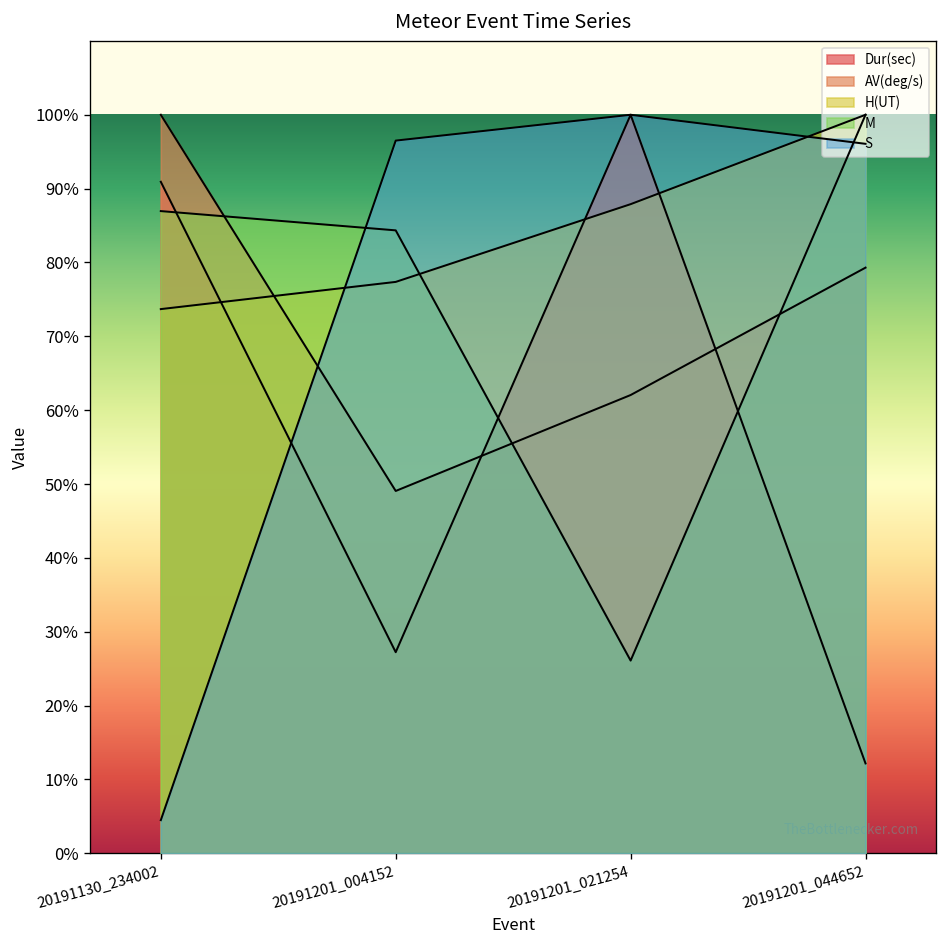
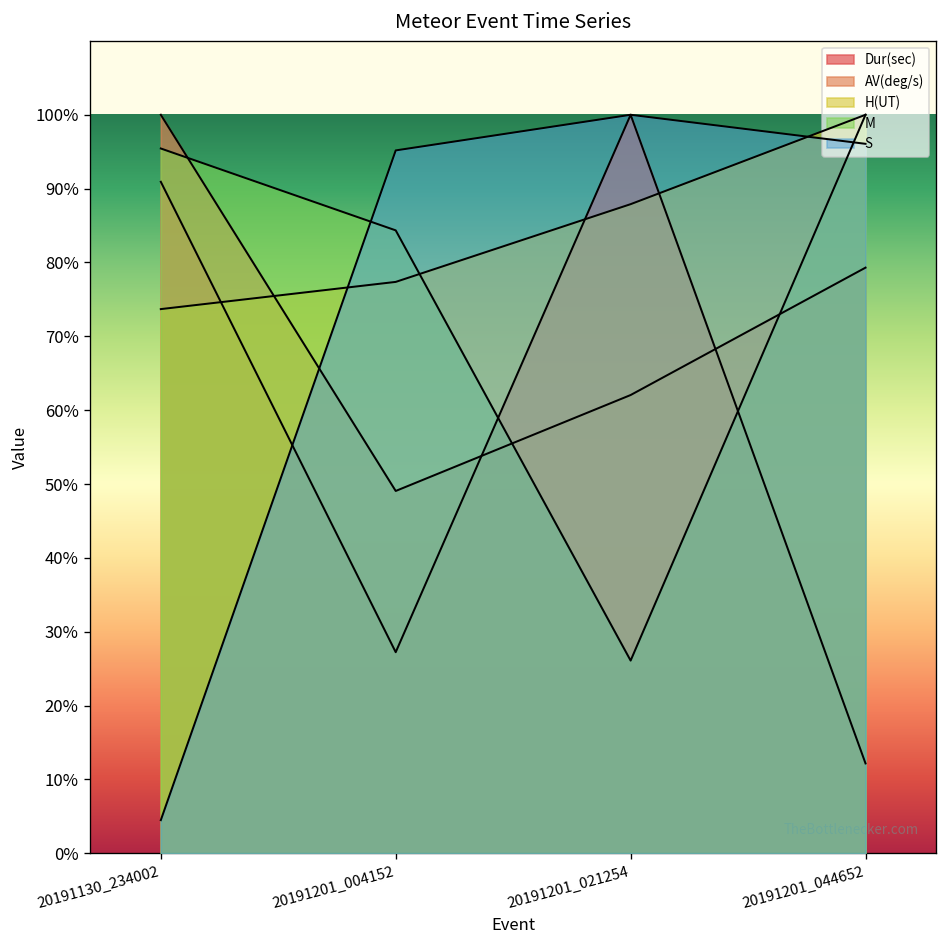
M, 20191130_234002: 87% -> 95%
S, 20191201_004152: 97% -> 95%
